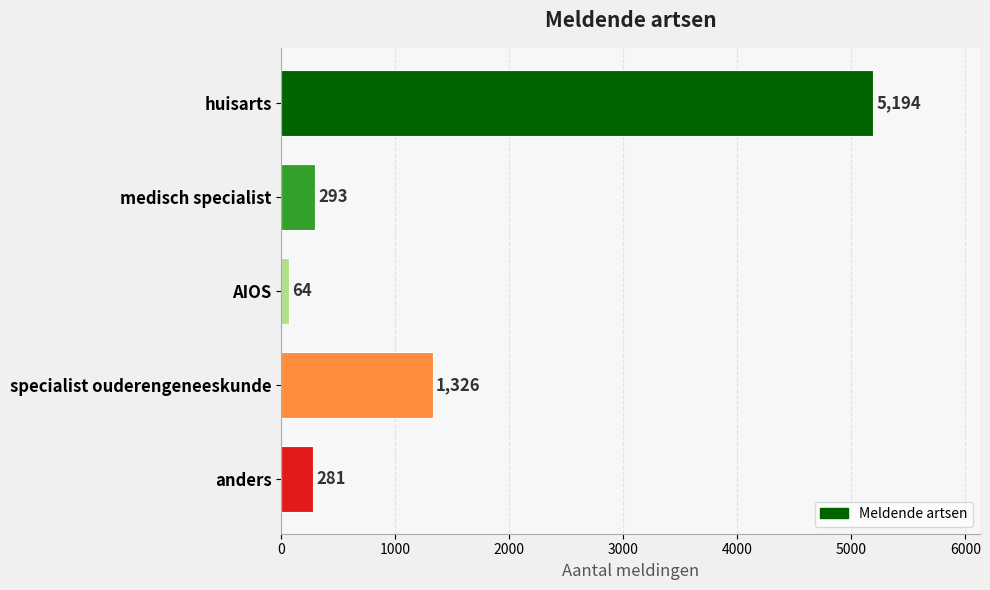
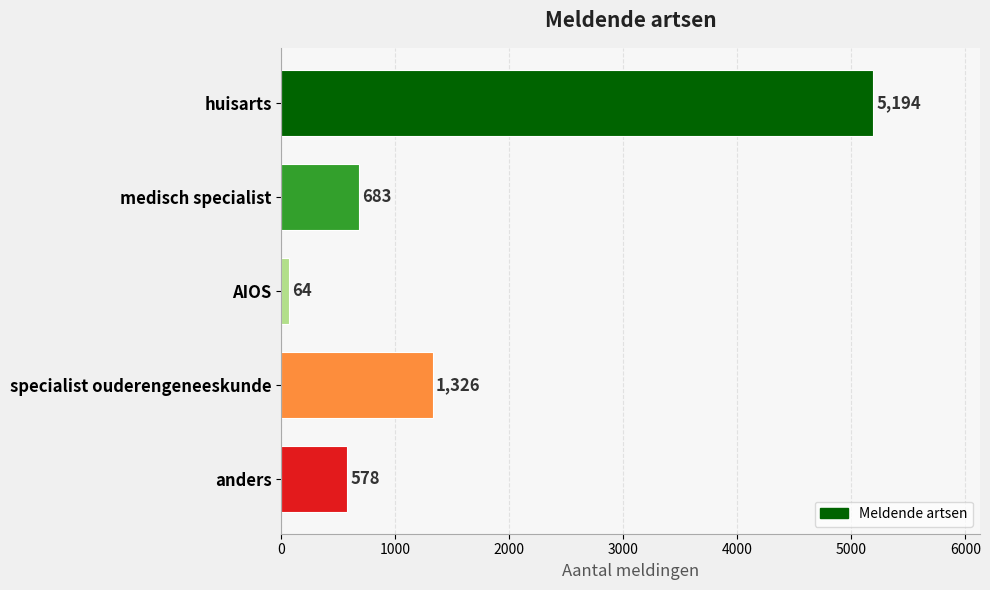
medisch specialist: 293 -> 683
anders: 281 -> 578
